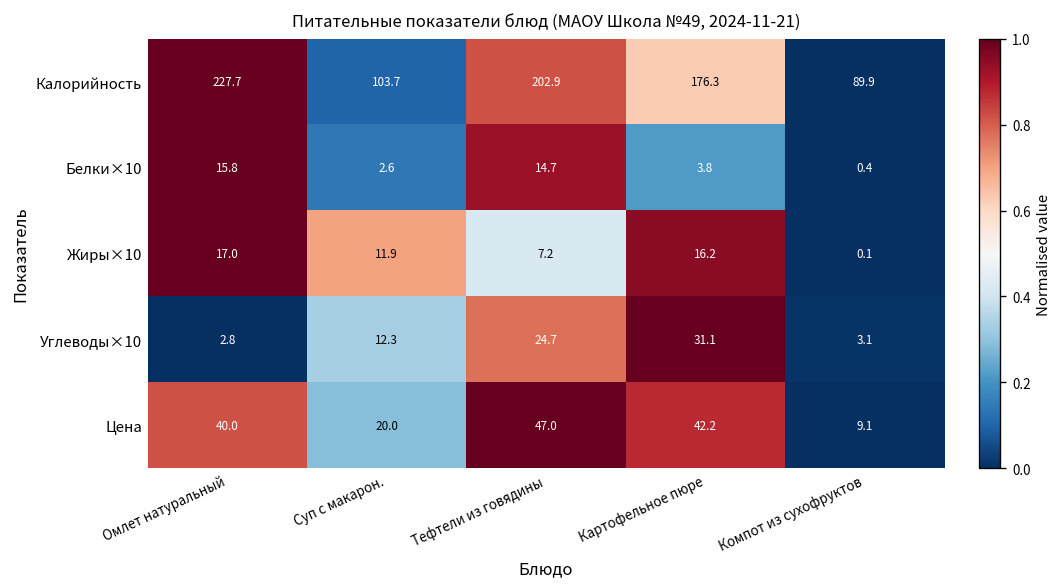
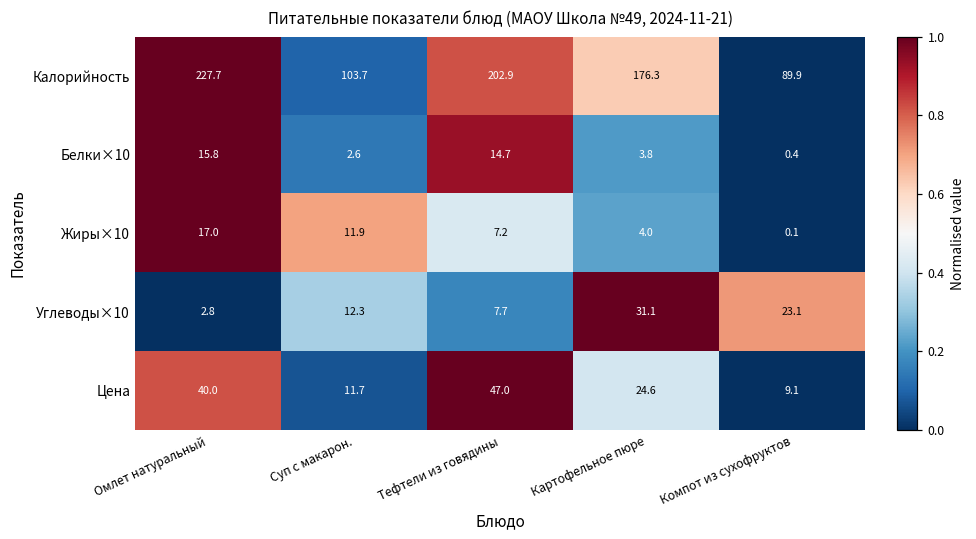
Жиры×10, Картофельное пюре: 16.2 -> 4.0
Углеводы×10, Тефтели из говядины: 24.7 -> 7.7
Углеводы×10, Компот из сухофруктов: 3.1 -> 23.1
Цена, Суп с макарон.: 20.0 -> 11.7
Цена, Картофельное пюре: 42.2 -> 24.6
